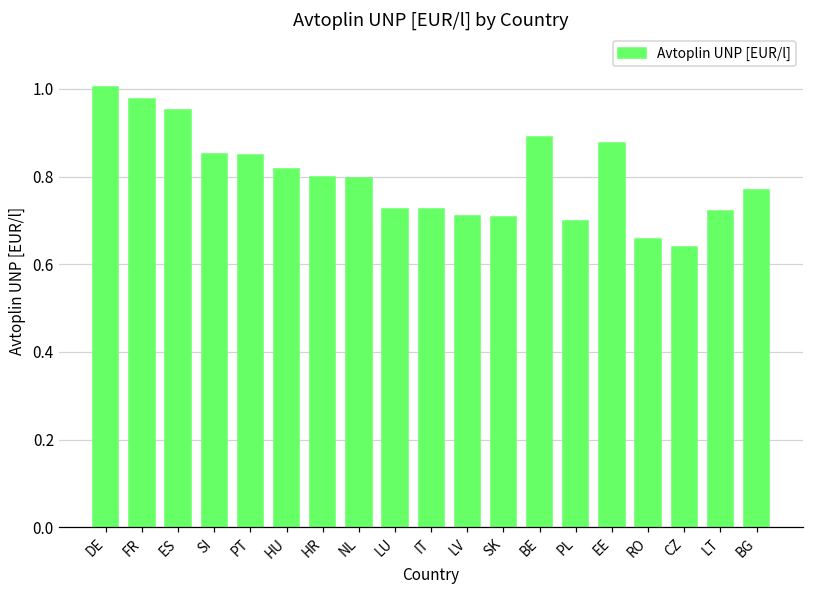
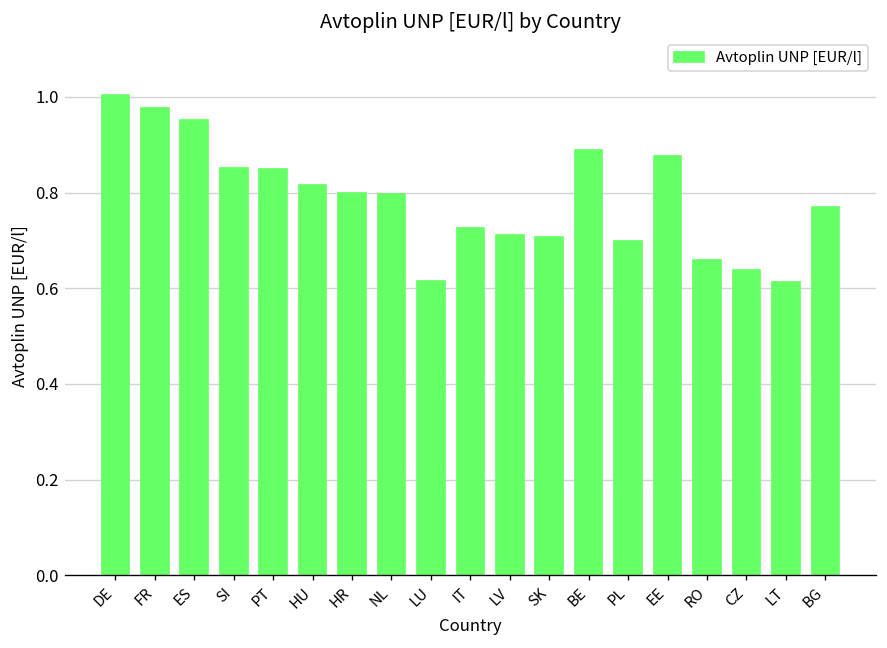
LU: 0.73 -> 0.62
LT: 0.72 -> 0.61
